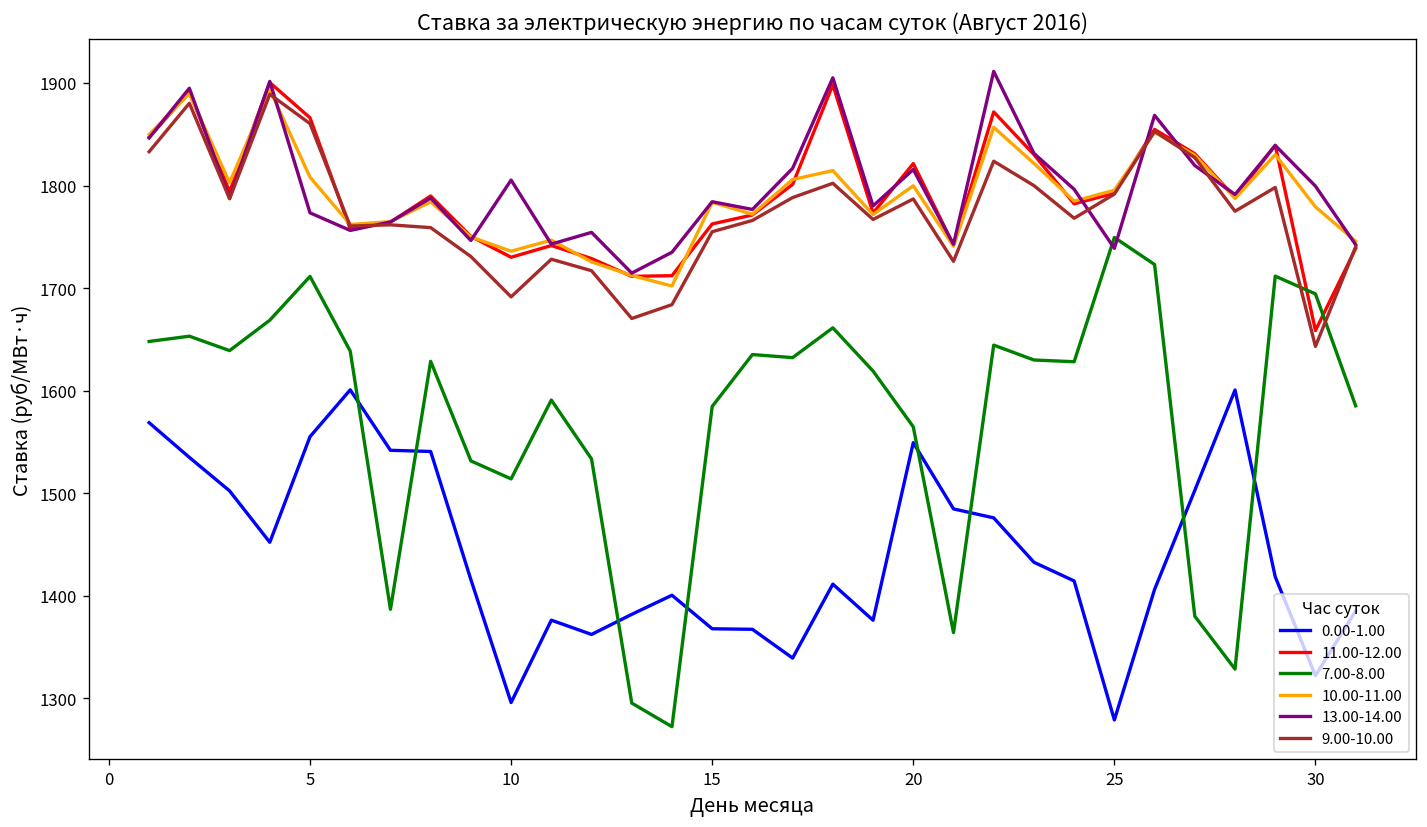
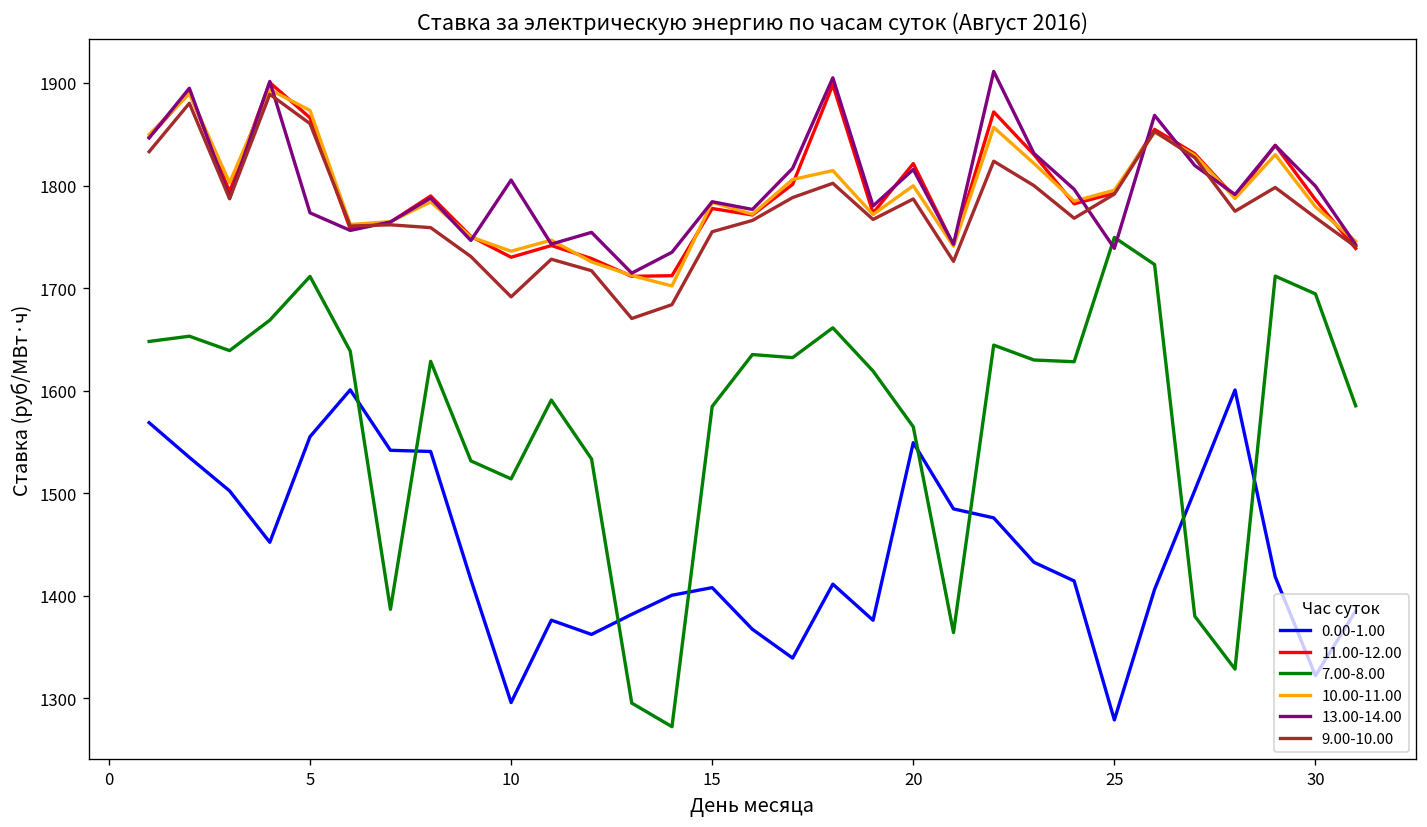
10.00-11.00, 5: 1810 -> 1870
0.00-1.00, 15: 1370 -> 1410
11.00-12.00, 15: 1760 -> 1780
11.00-12.00, 30: 1660 -> 1790
9.00-10.00, 30: 1640 -> 1770
